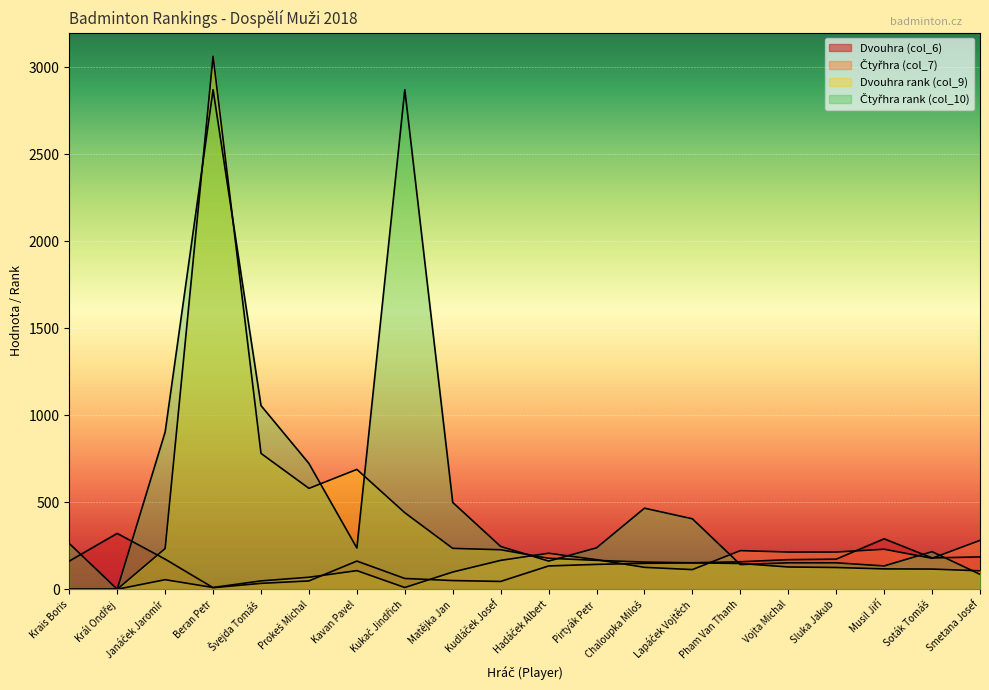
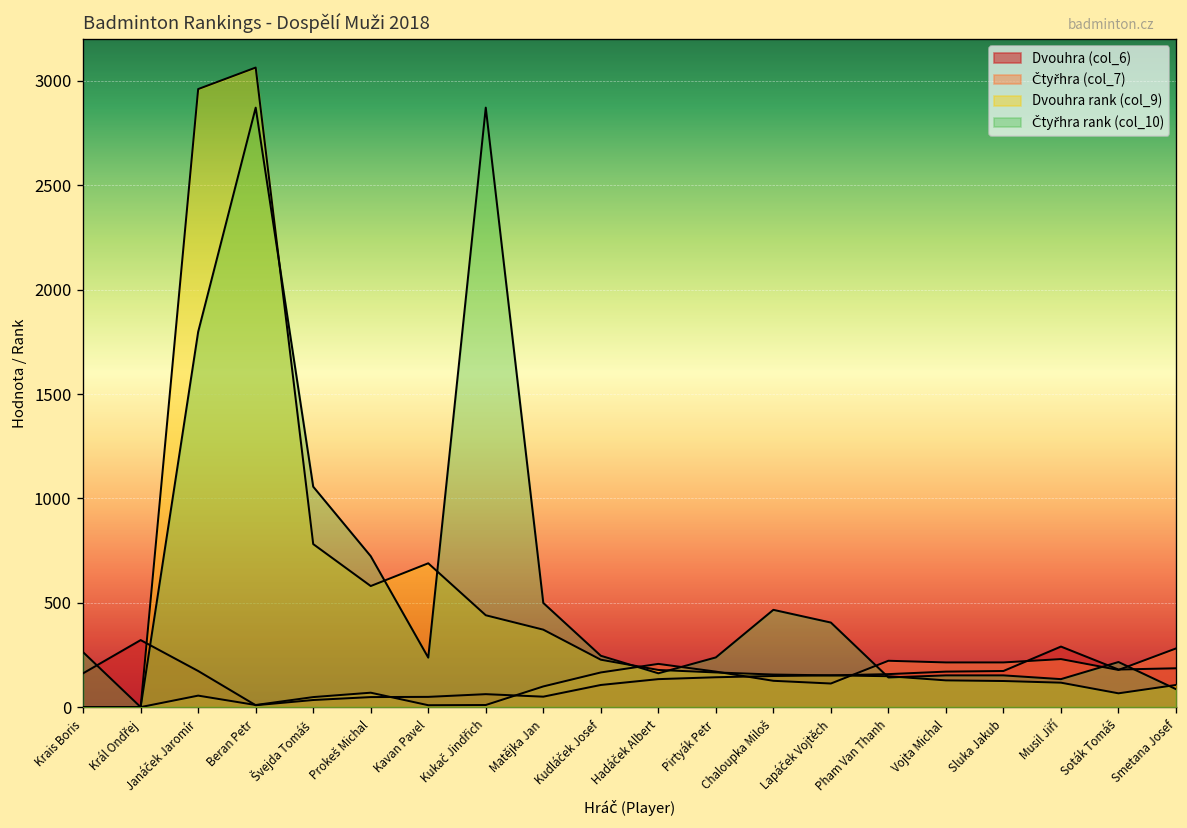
Dvouhra rank (col_9), Janáček Jaromír: 230 -> 2960
Čtyřhra rank (col_10), Janáček Jaromír: 900 -> 1800
Dvouhra (col_6), Kavan Pavel: 160 -> 50
Čtyřhra (col_7), Kavan Pavel: 110 -> 10
Dvouhra rank (col_9), Matějka Jan: 240 -> 370
Dvouhra (col_6), Kudláček Josef: 50 -> 110
Dvouhra rank (col_9), Soták Tomáš: 120 -> 70
